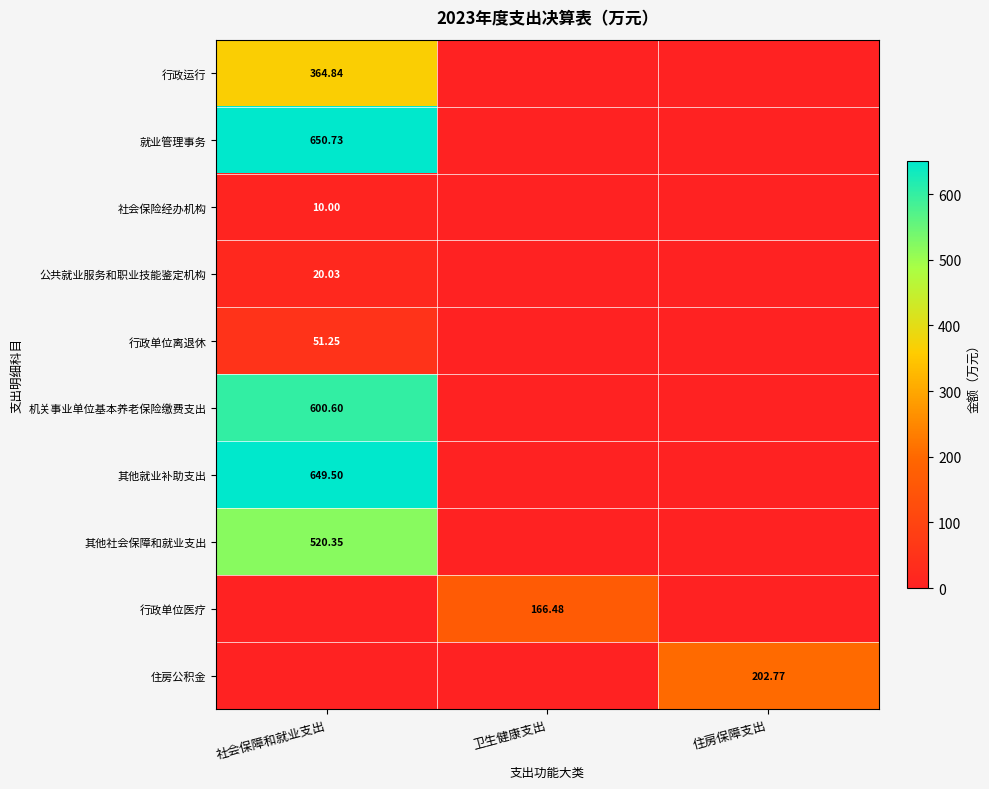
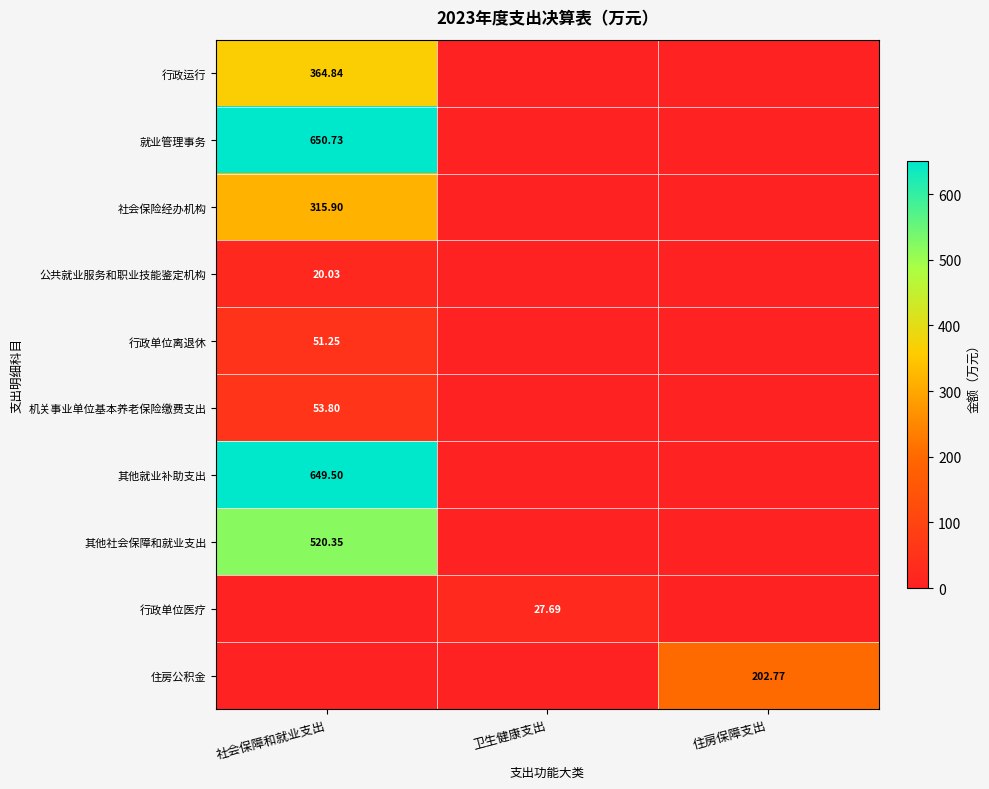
社会保险经办机构, 社会保障和就业支出: 10.00 -> 315.90
机关事业单位基本养老保险缴费支出, 社会保障和就业支出: 600.60 -> 53.80
行政单位医疗, 卫生健康支出: 166.48 -> 27.69
